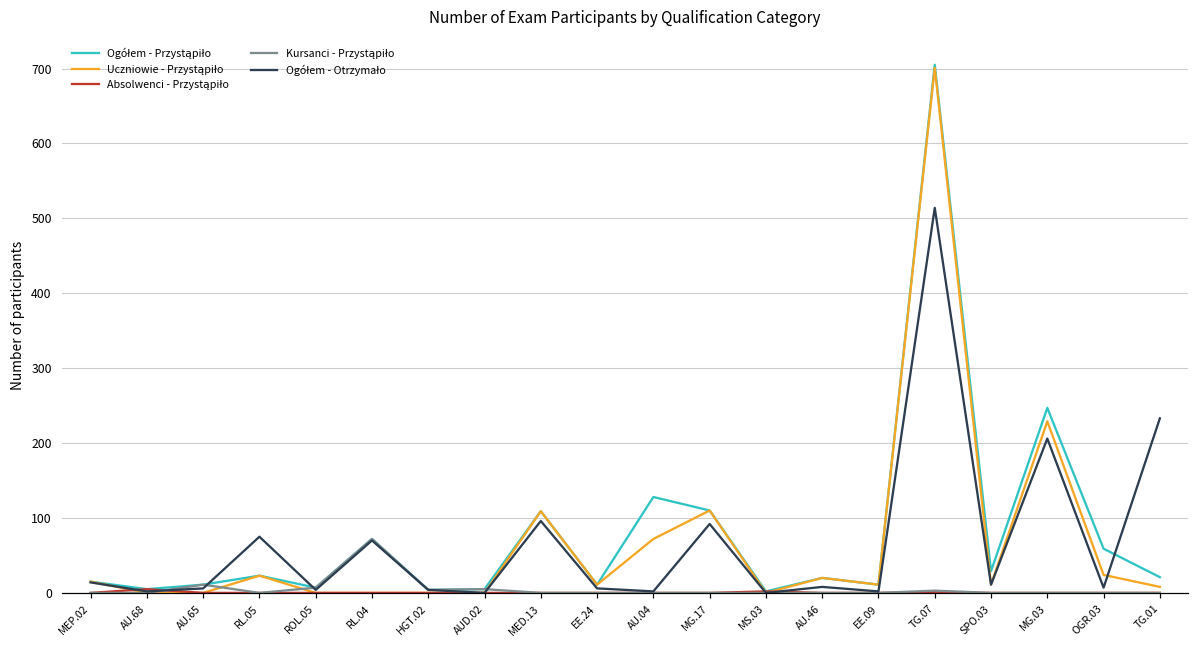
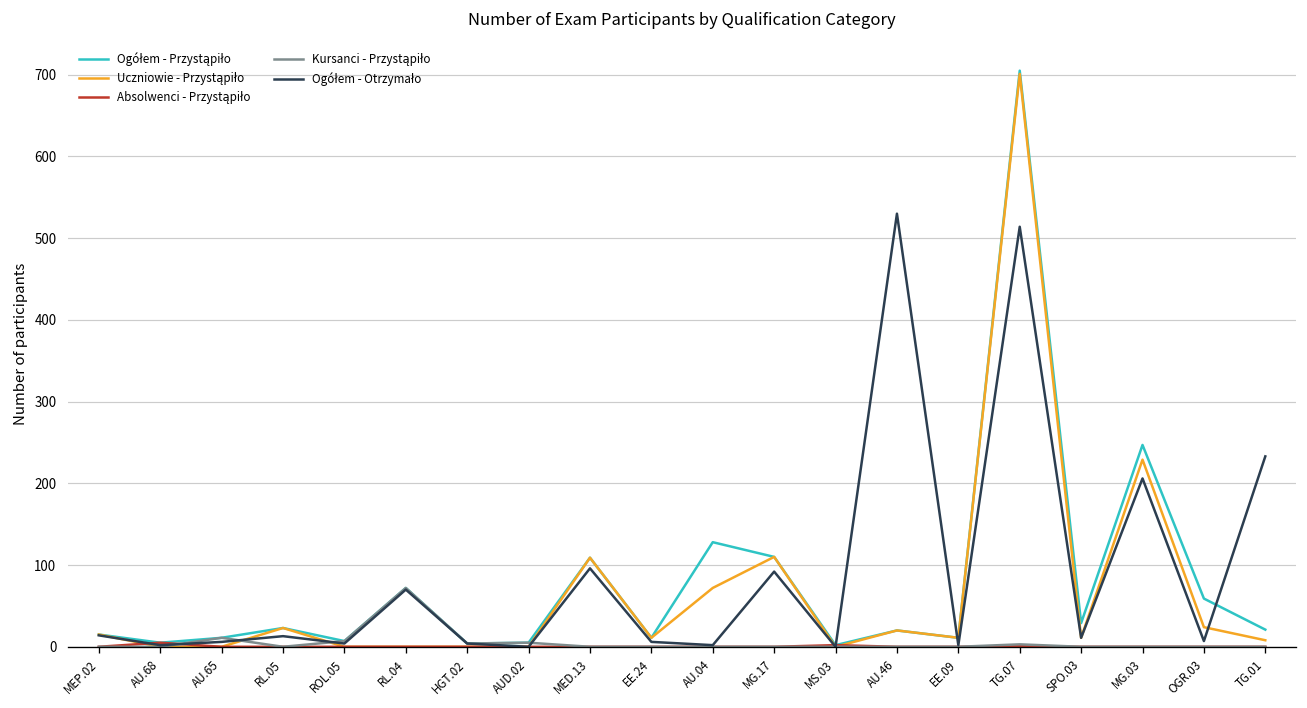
Ogółem - Otrzymało, RL.05: 80 -> 10
Ogółem - Otrzymało, AU.46: 10 -> 530
